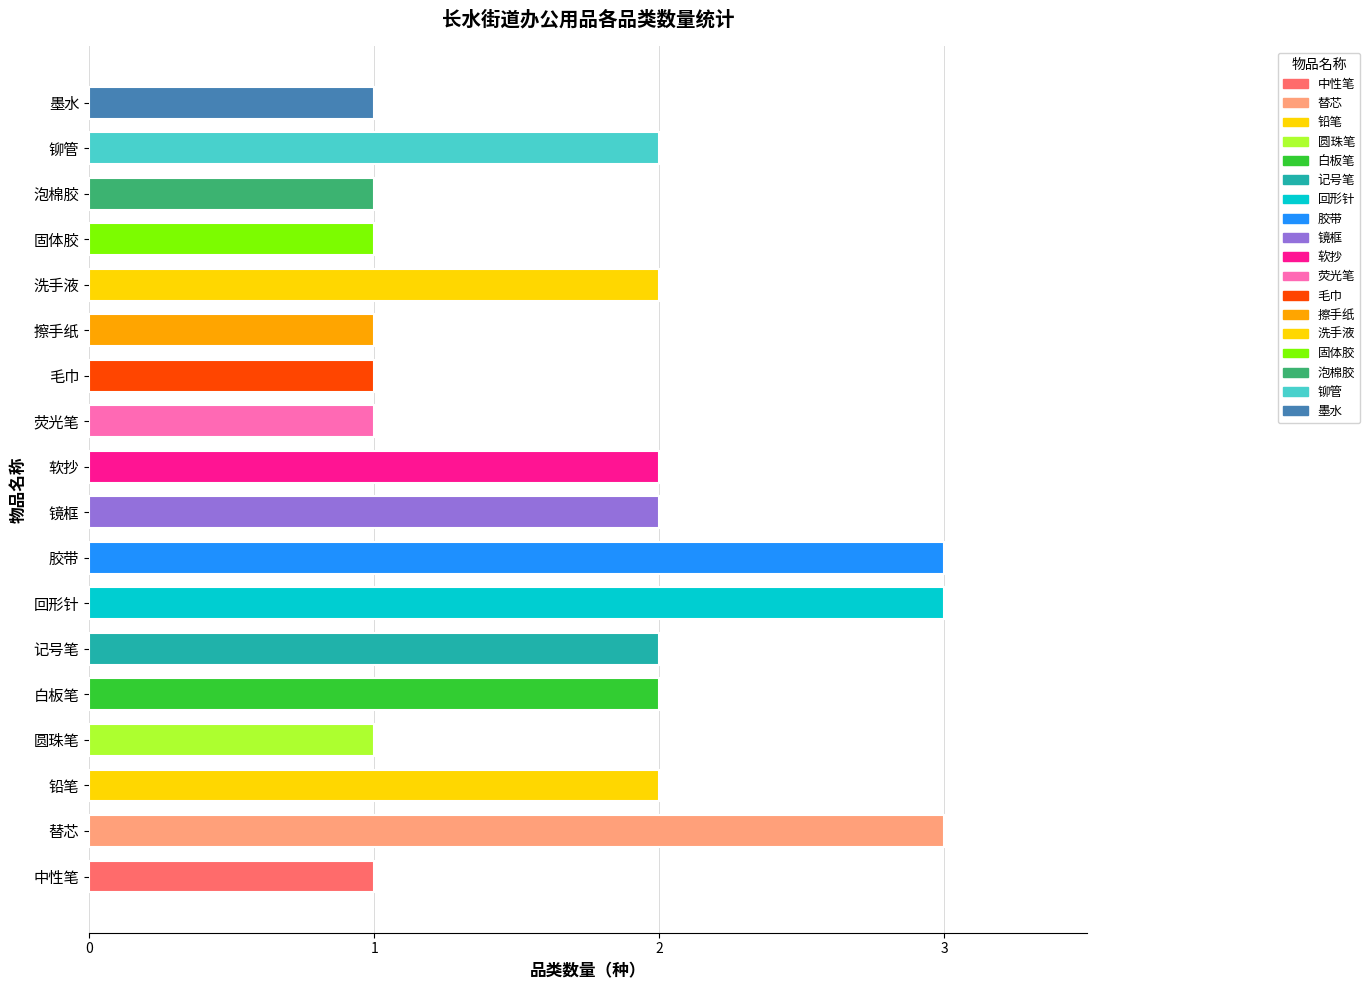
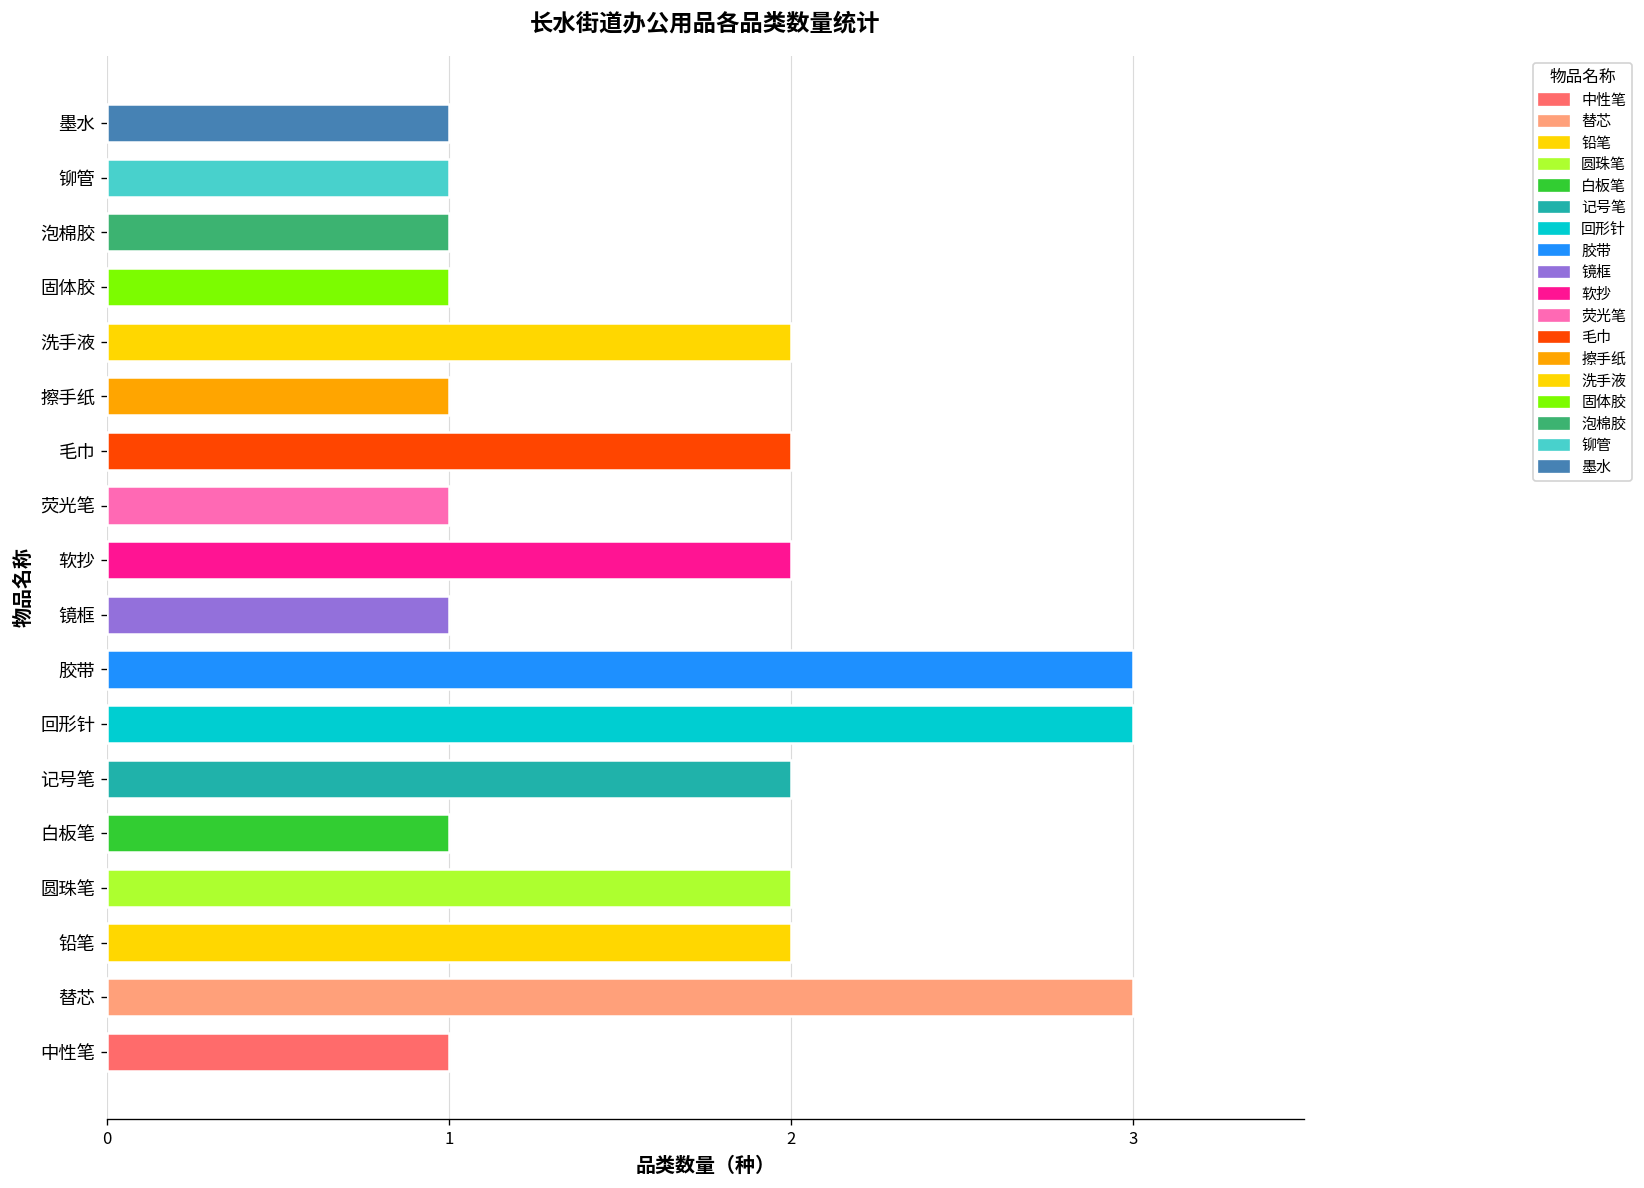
铆管: 2 -> 1
毛巾: 1 -> 2
镜框: 2 -> 1
白板笔: 2 -> 1
圆珠笔: 1 -> 2
